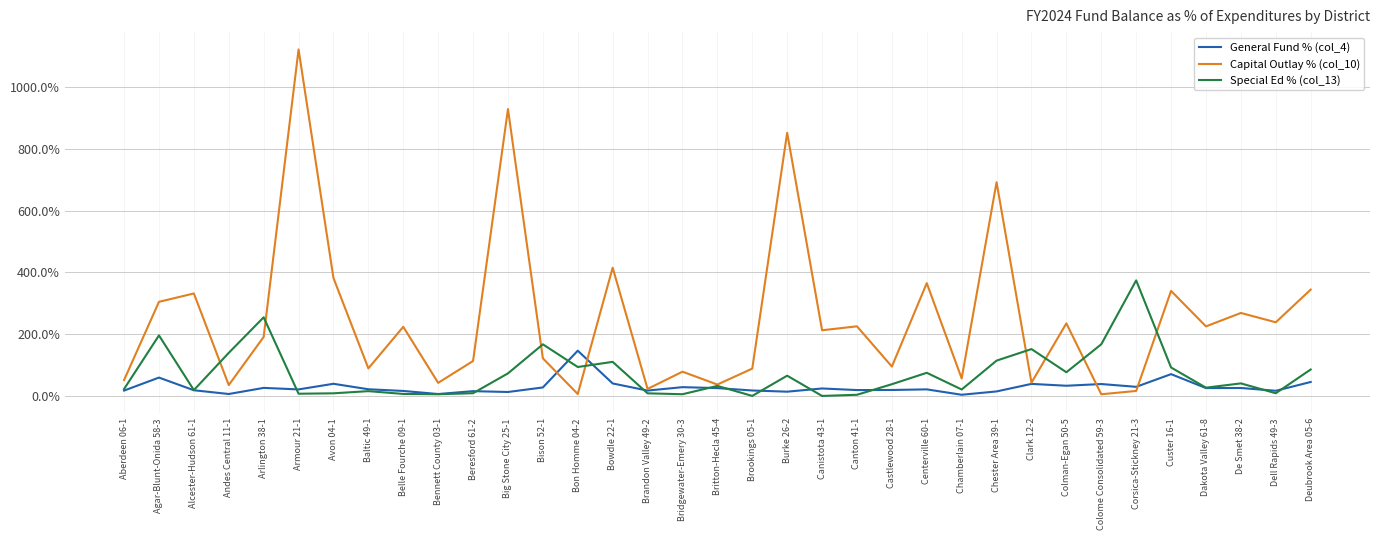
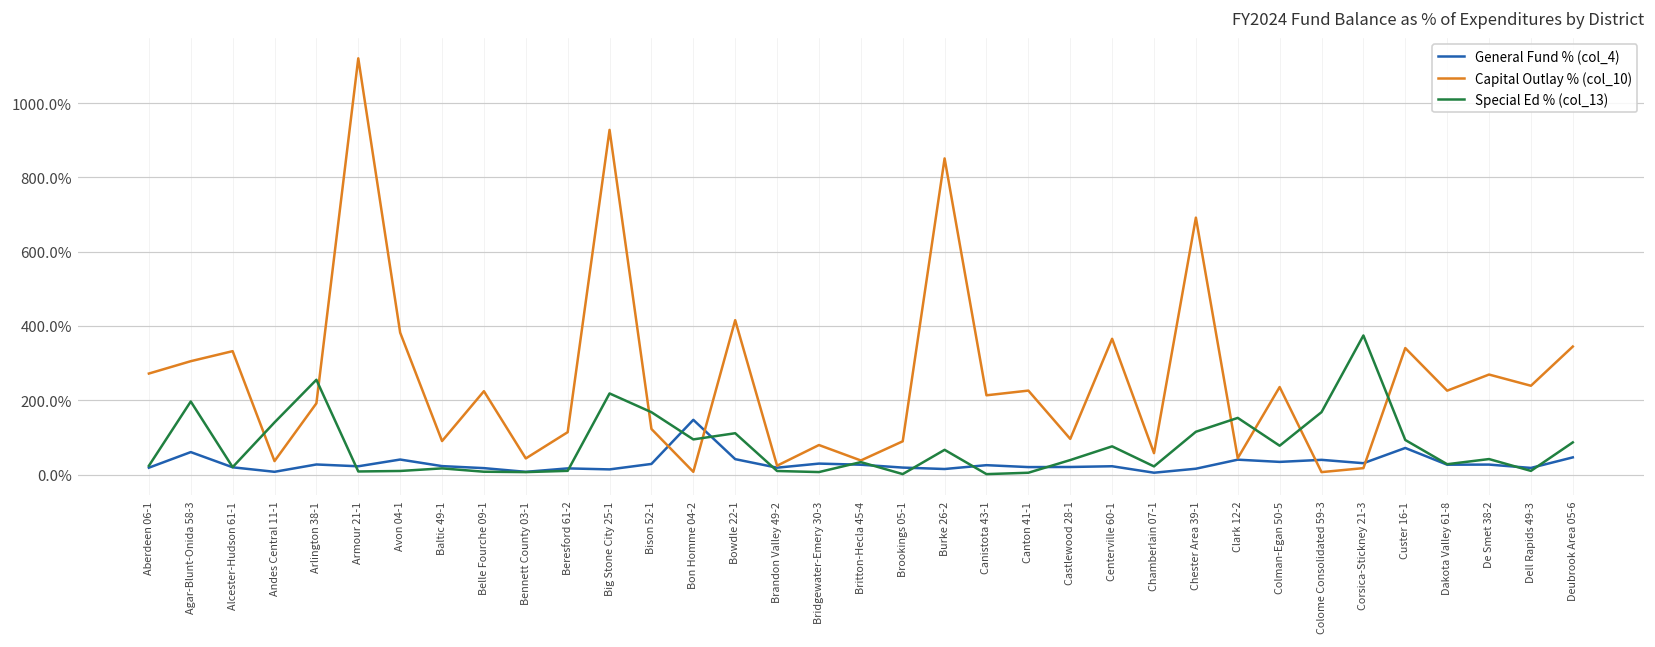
Capital Outlay % (col_10), Aberdeen 06-1: 50% -> 270%
Special Ed % (col_13), Big Stone City 25-1: 70% -> 220%
